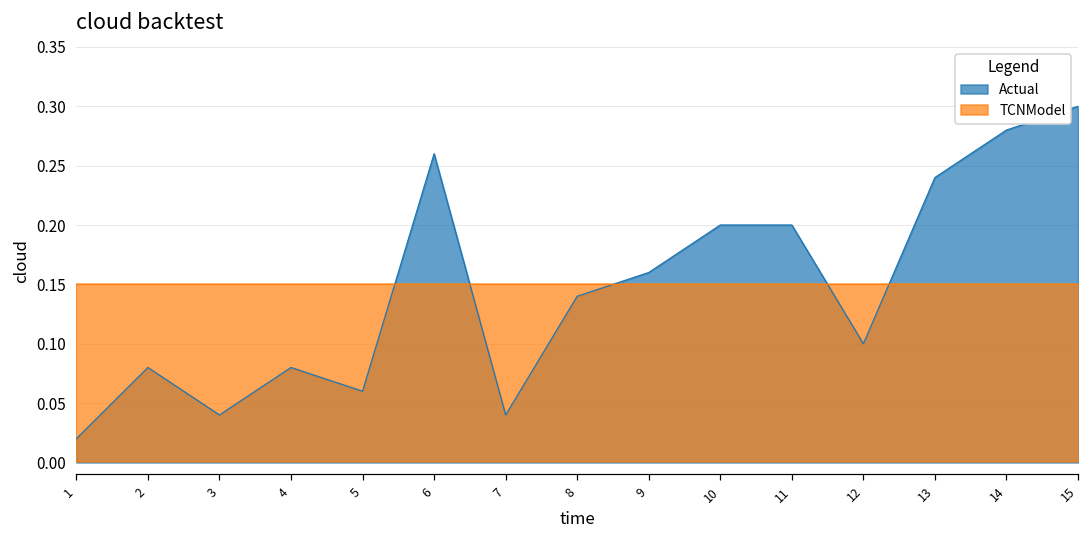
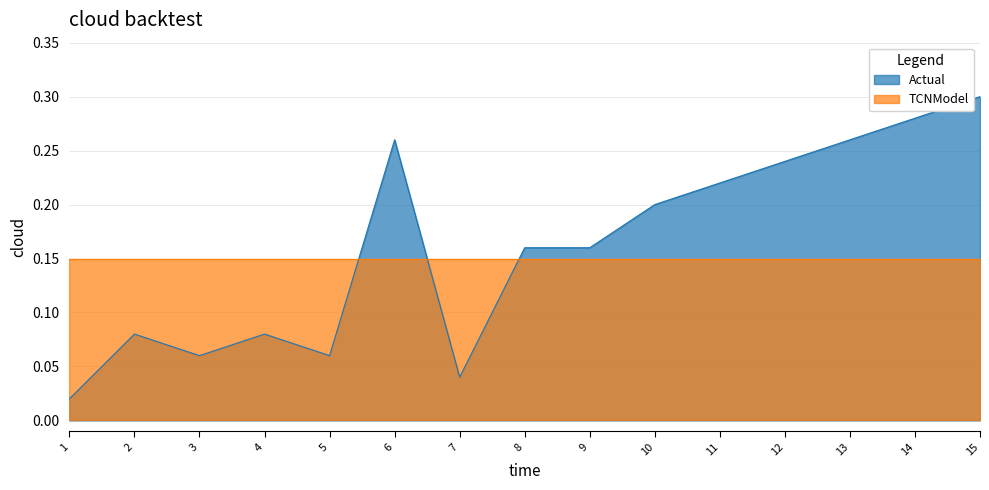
Actual, 3: 0.040 -> 0.060
Actual, 8: 0.140 -> 0.160
Actual, 11: 0.200 -> 0.220
Actual, 12: 0.100 -> 0.240
Actual, 13: 0.240 -> 0.260
